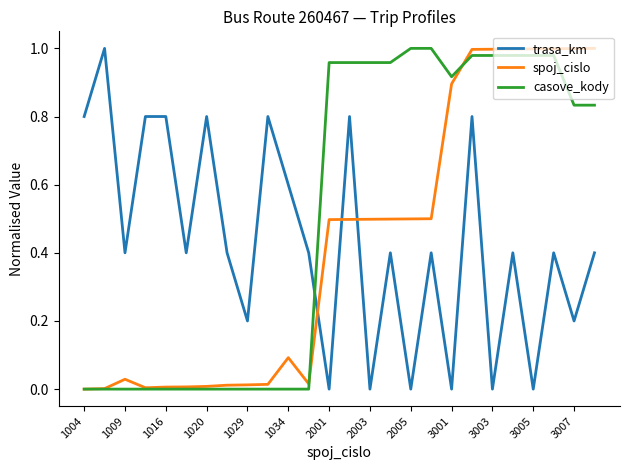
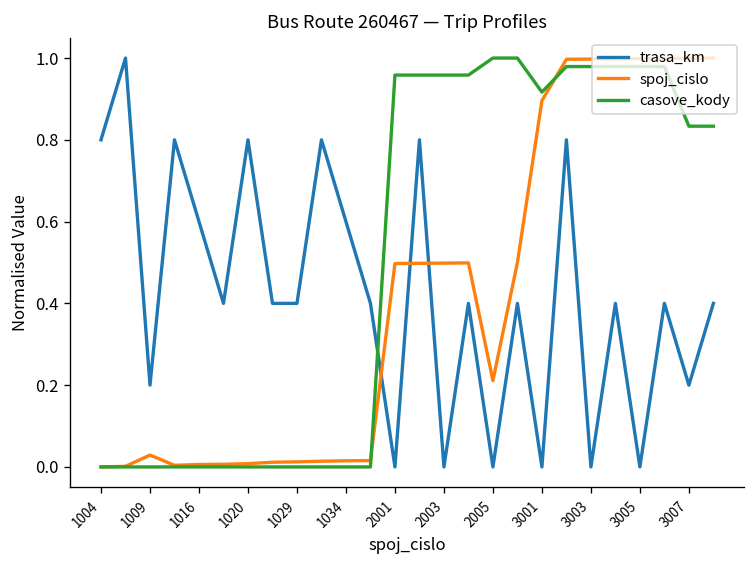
trasa_km, 1009: 0.40 -> 0.20
trasa_km, 1016: 0.80 -> 0.60
trasa_km, 1029: 0.20 -> 0.40
spoj_cislo, 1034: 0.09 -> 0.01
spoj_cislo, 2005: 0.50 -> 0.21
